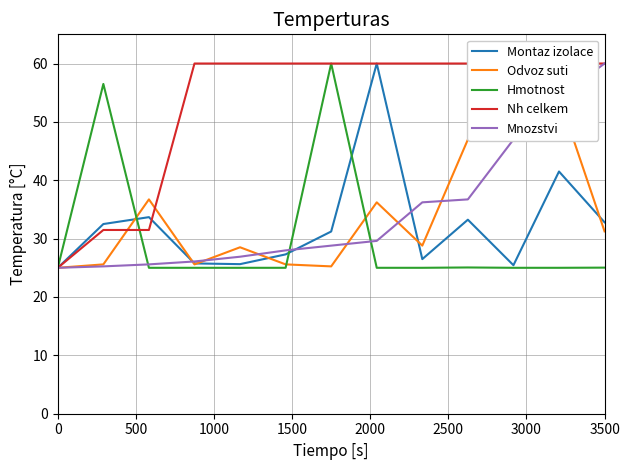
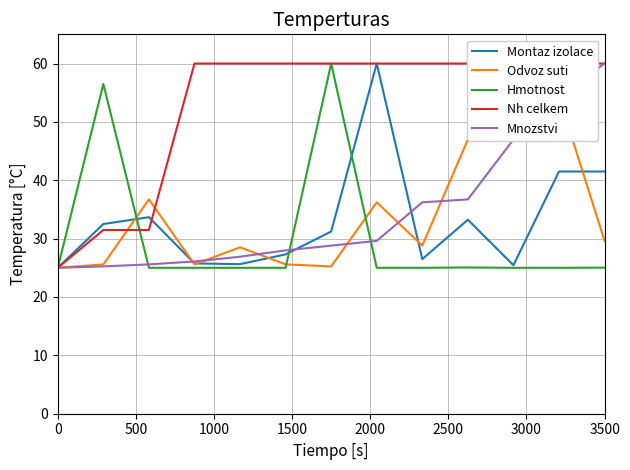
Montaz izolace, 3500: 33 -> 41
Odvoz suti, 3500: 31 -> 30
